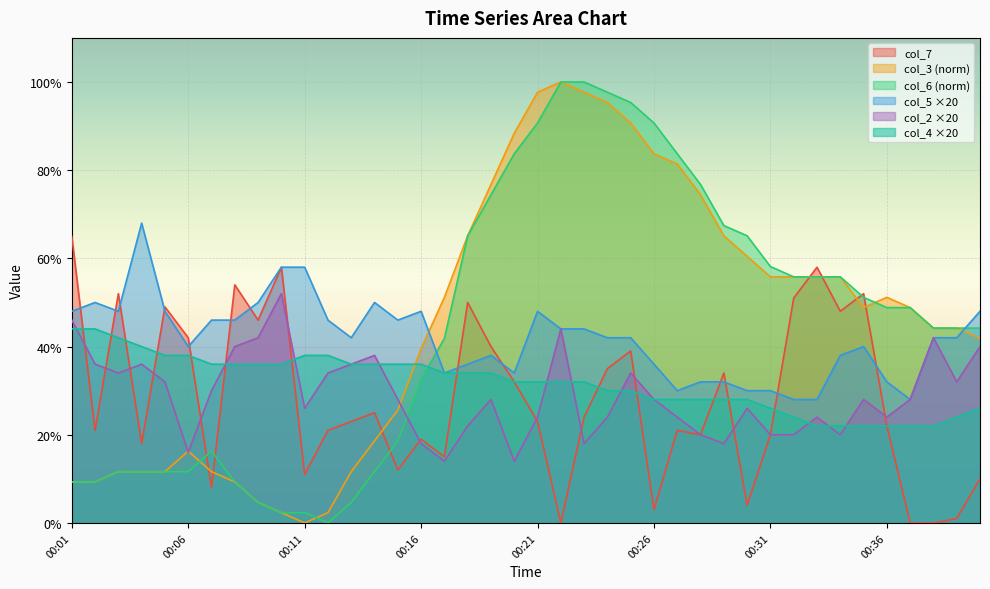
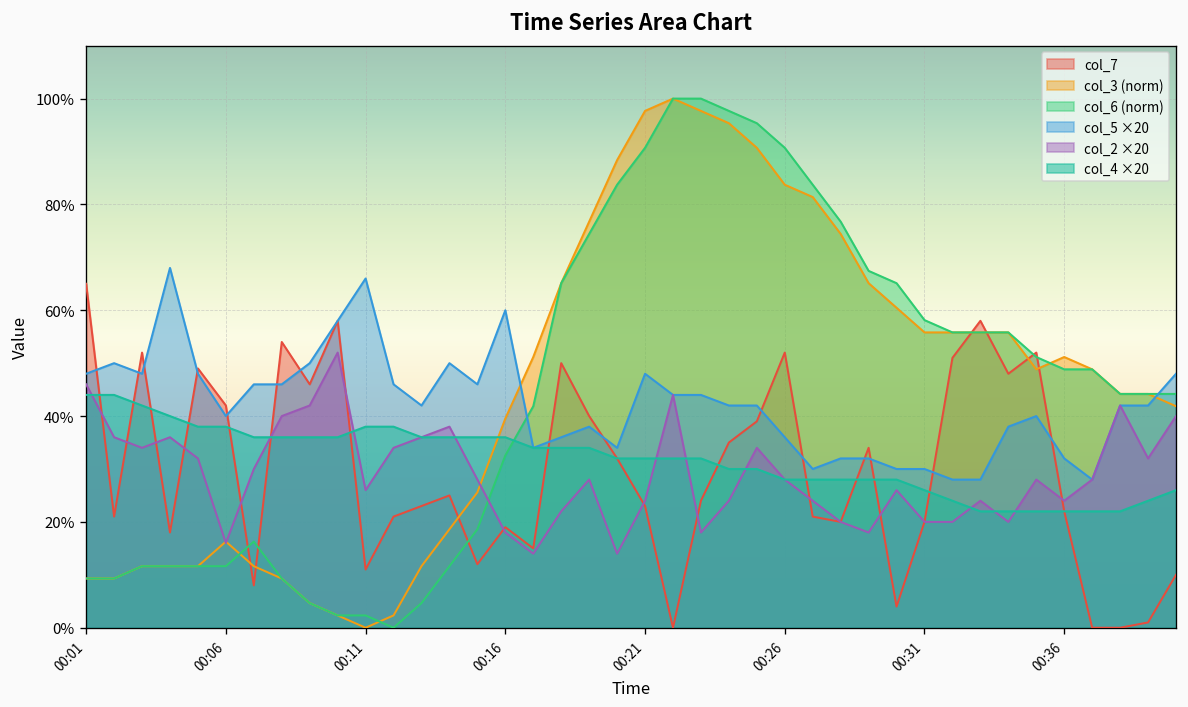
col_5 ×20, 00:11: 58% -> 66%
col_5 ×20, 00:16: 48% -> 60%
col_7, 00:26: 3% -> 52%
